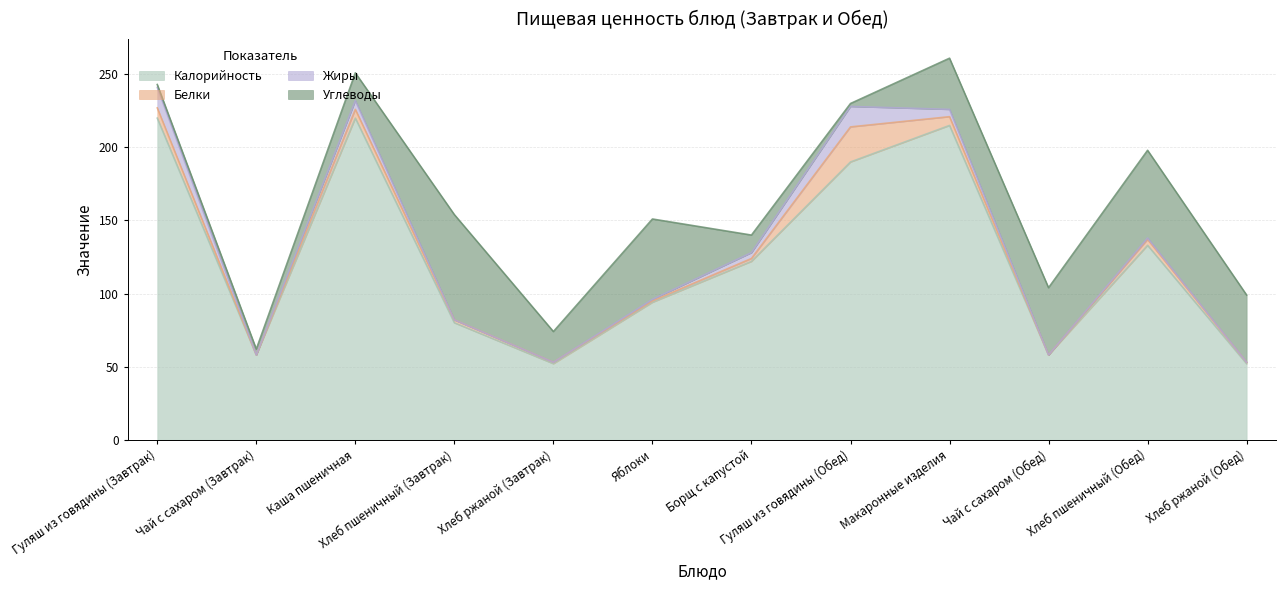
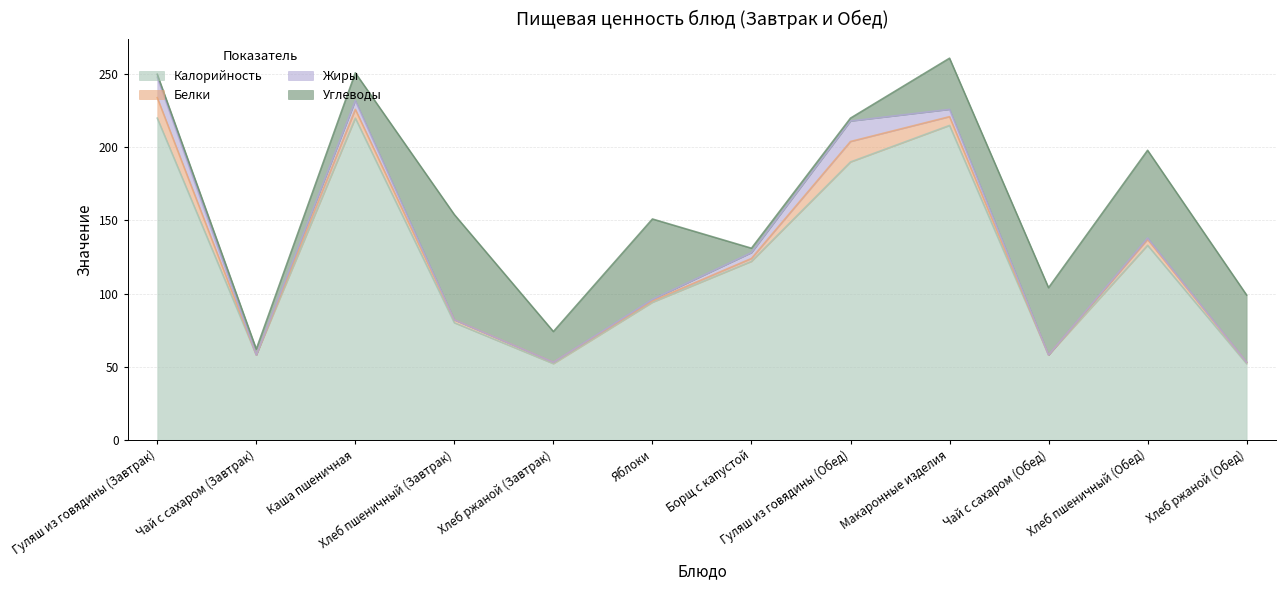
Белки, Гуляш из говядины (Завтрак): 7 -> 14
Углеводы, Борщ с капустой: 12 -> 3
Белки, Гуляш из говядины (Обед): 24 -> 14
